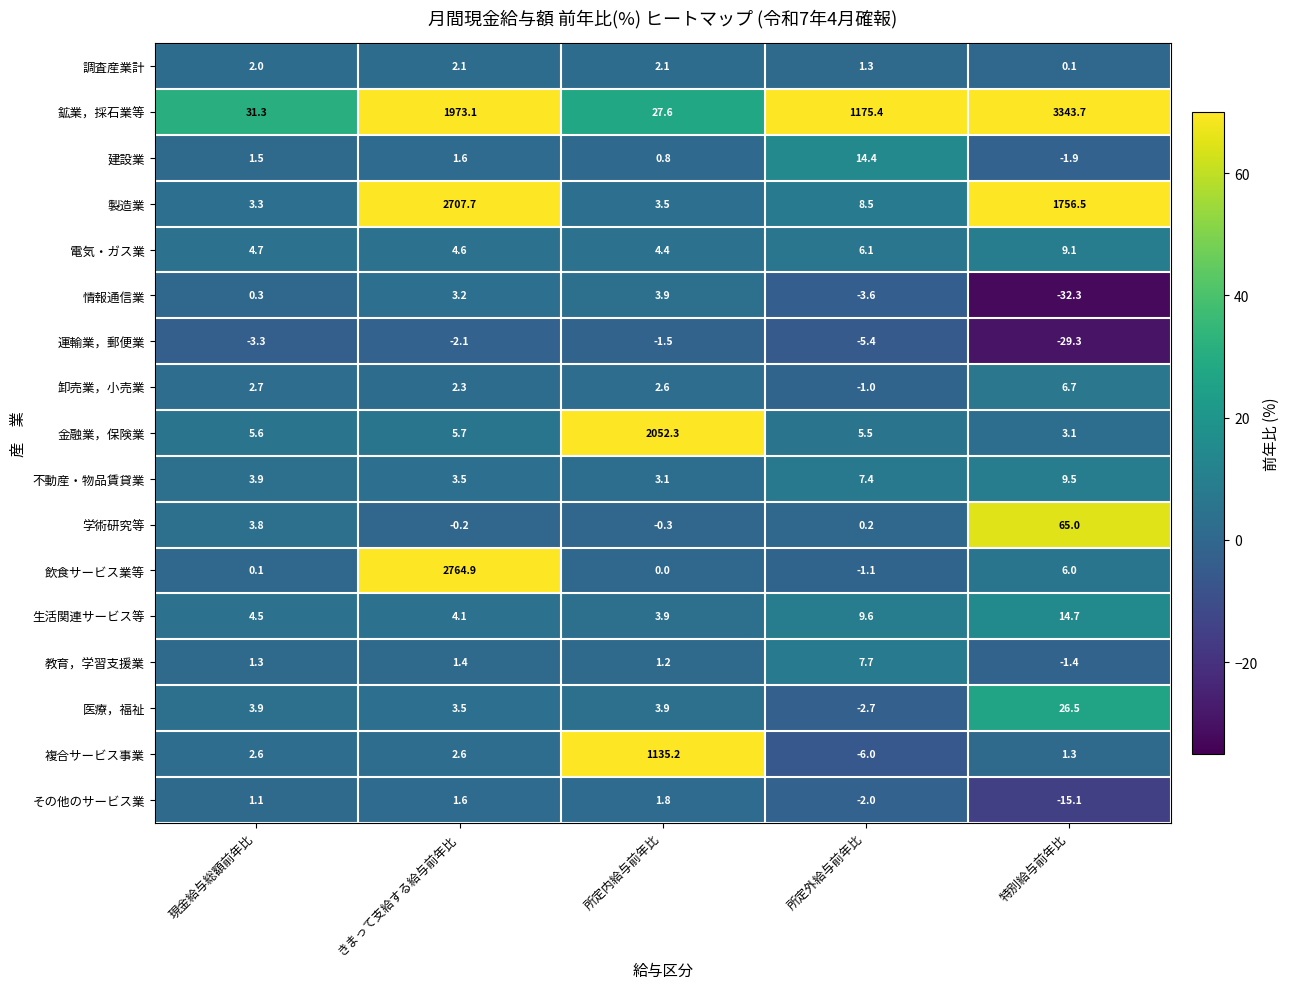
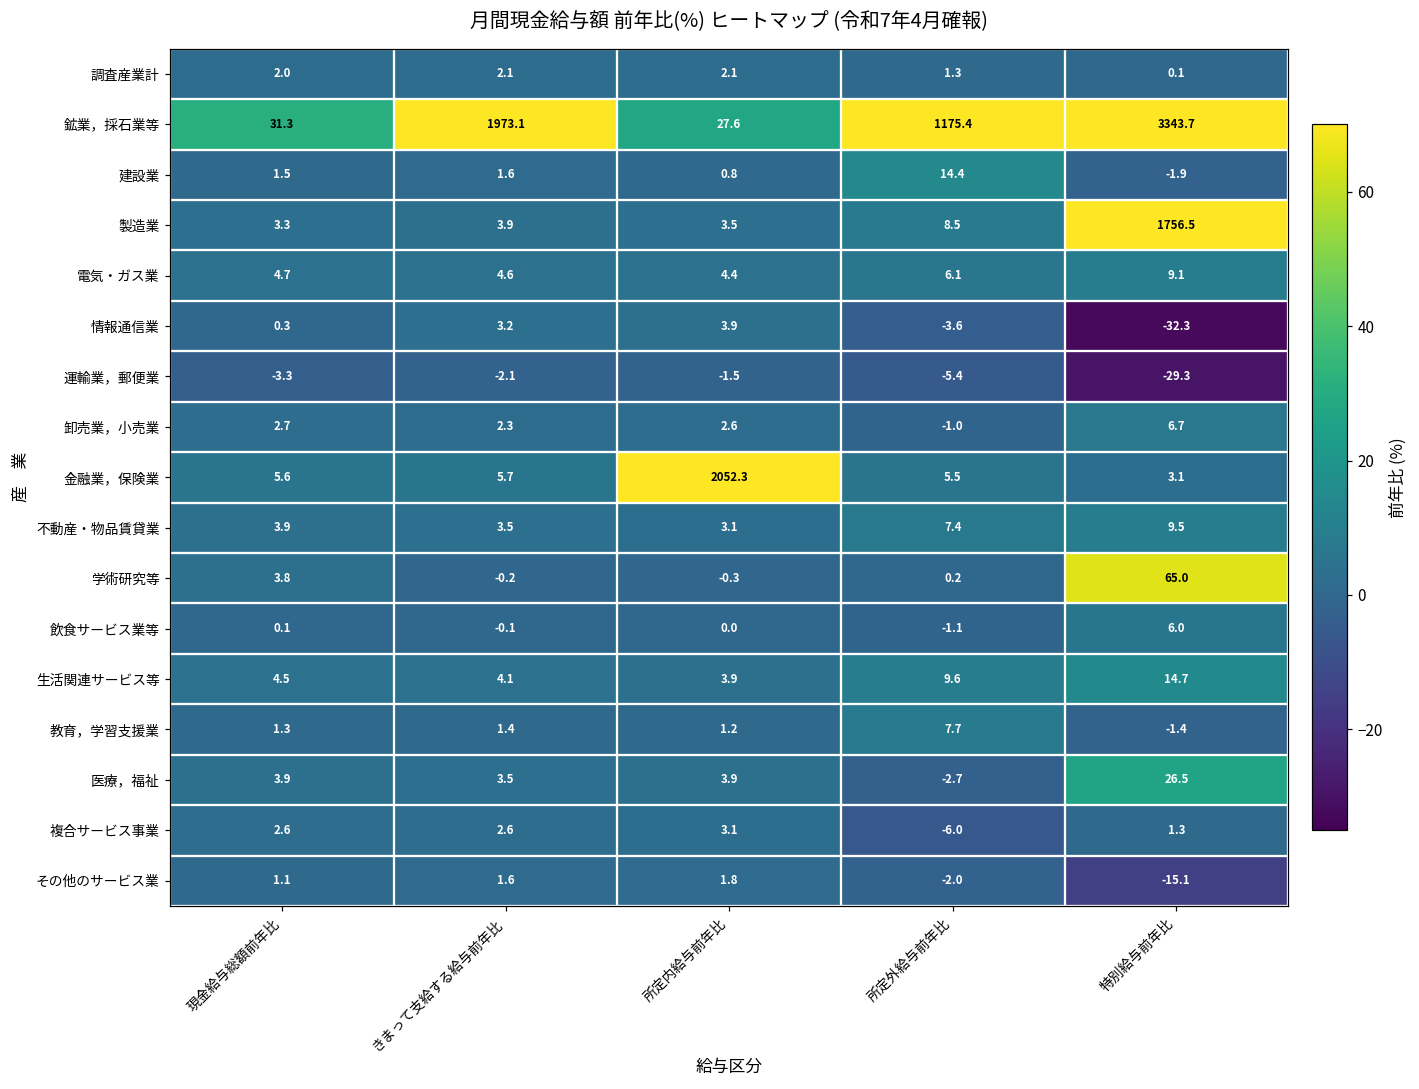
製造業, きまって支給する給与前年比: 2707.7 -> 3.9
飲食サービス業等, きまって支給する給与前年比: 2764.9 -> -0.1
複合サービス事業, 所定内給与前年比: 1135.2 -> 3.1
